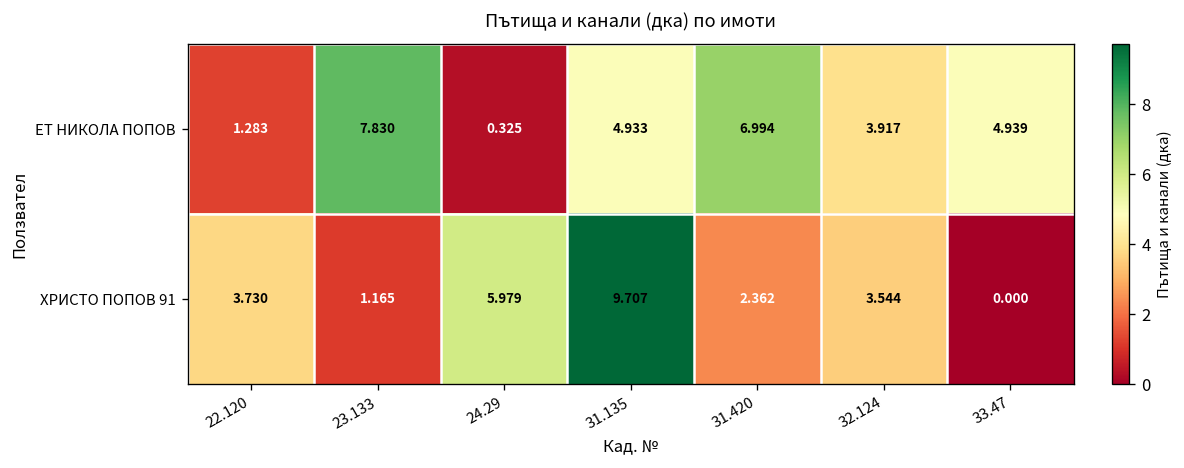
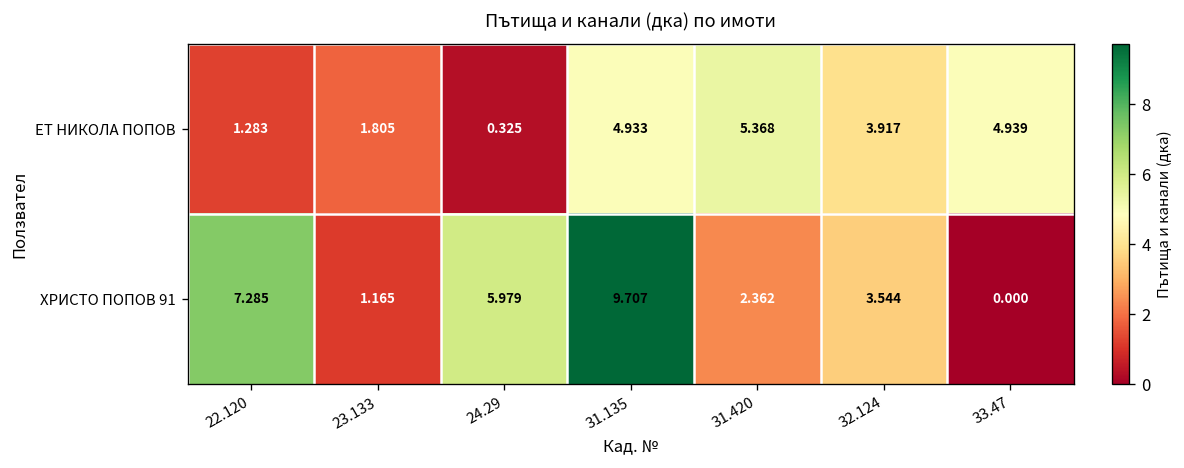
ЕТ НИКОЛА ПОПОВ, 23.133: 7.830 -> 1.805
ЕТ НИКОЛА ПОПОВ, 31.420: 6.994 -> 5.368
ХРИСТО ПОПОВ 91, 22.120: 3.730 -> 7.285
